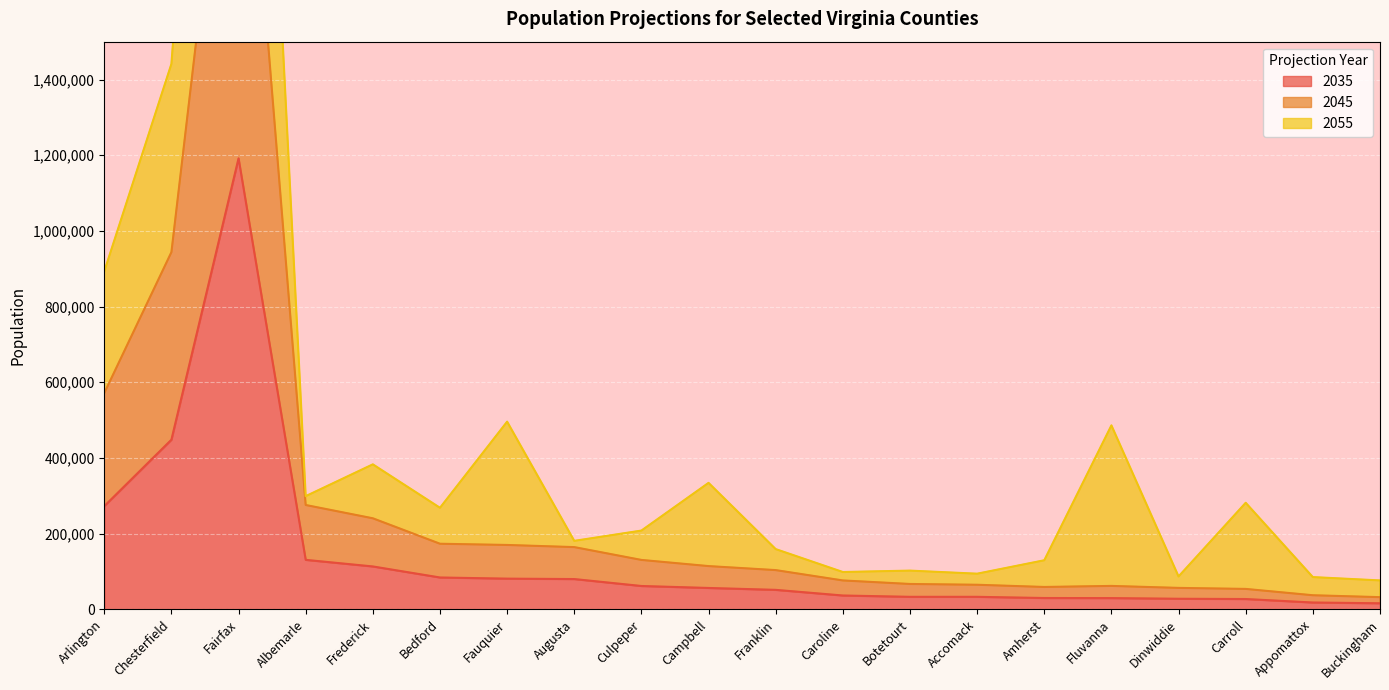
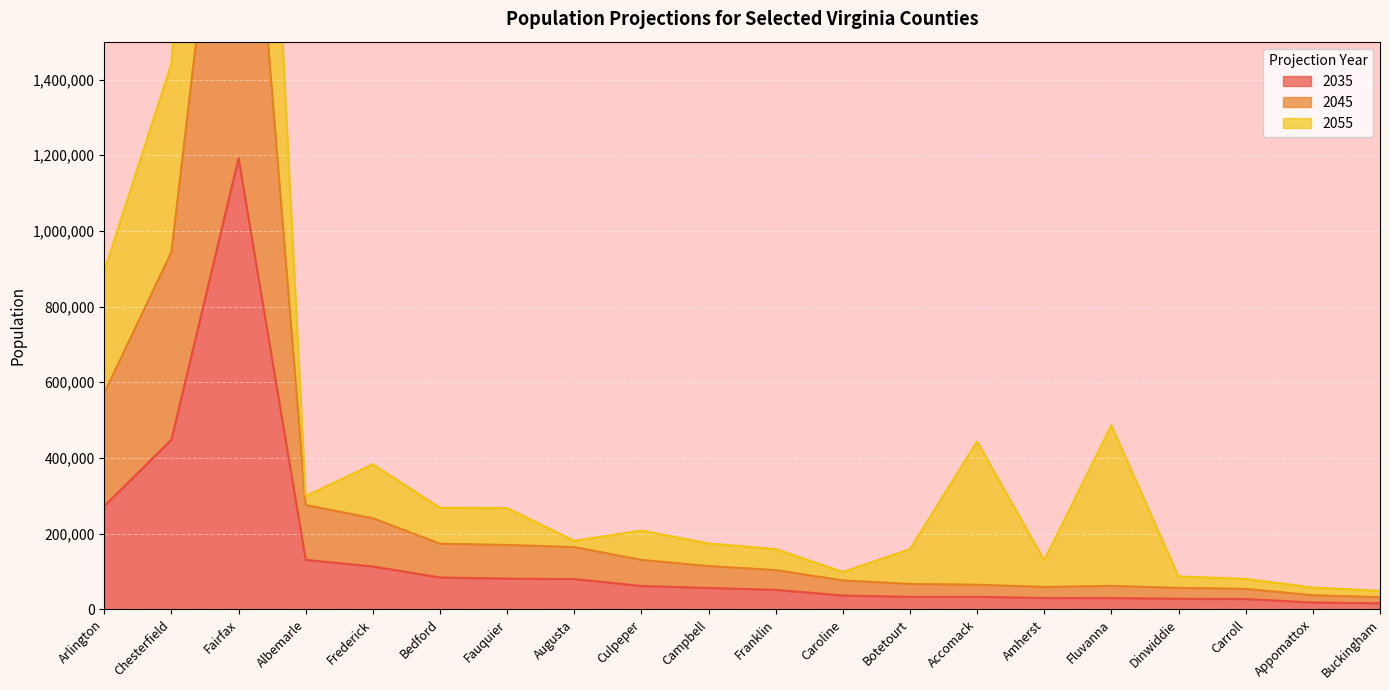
2055, Fauquier: 330,000 -> 100,000
2055, Campbell: 220,000 -> 60,000
2055, Botetourt: 40,000 -> 90,000
2055, Accomack: 30,000 -> 380,000
2055, Carroll: 230,000 -> 30,000
2055, Appomattox: 50,000 -> 20,000
2055, Buckingham: 40,000 -> 20,000
